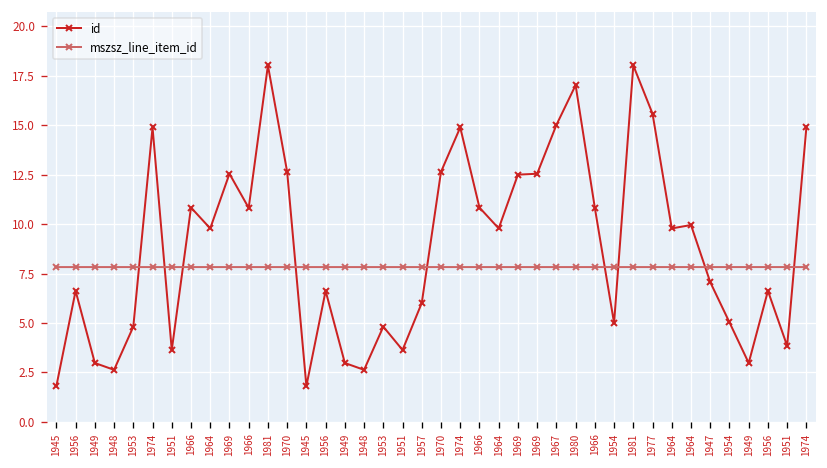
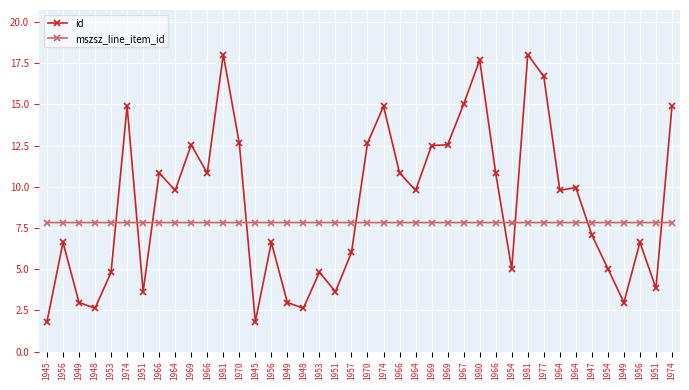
id, 1980: 17.0 -> 17.7
id, 1977: 15.6 -> 16.7
